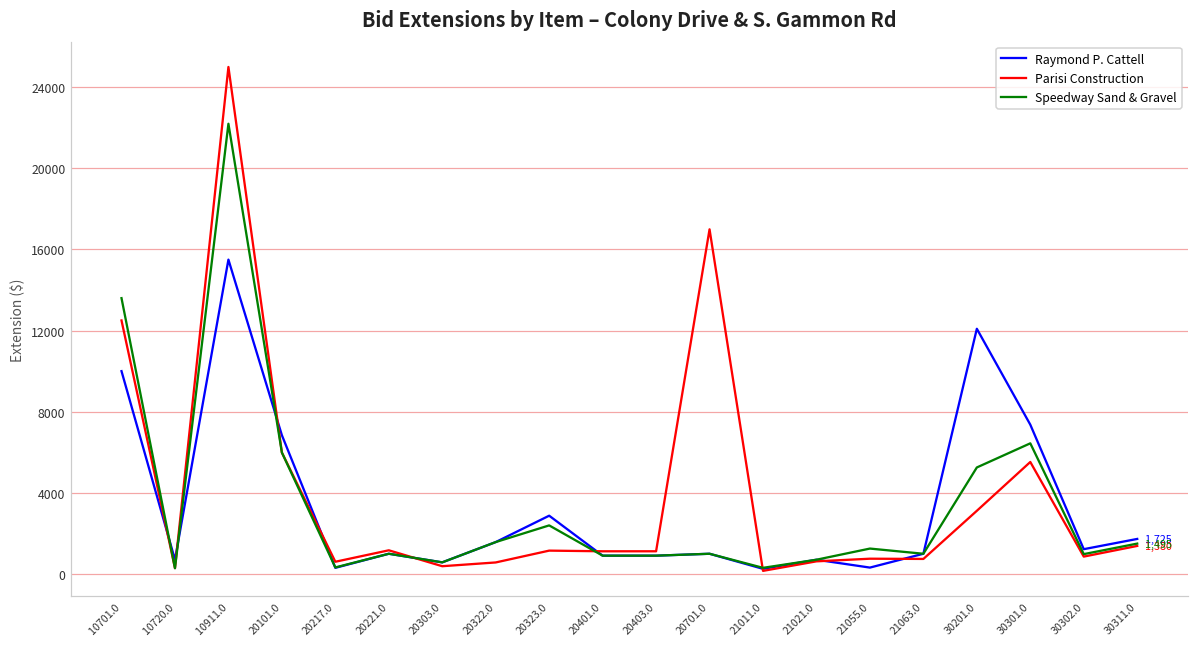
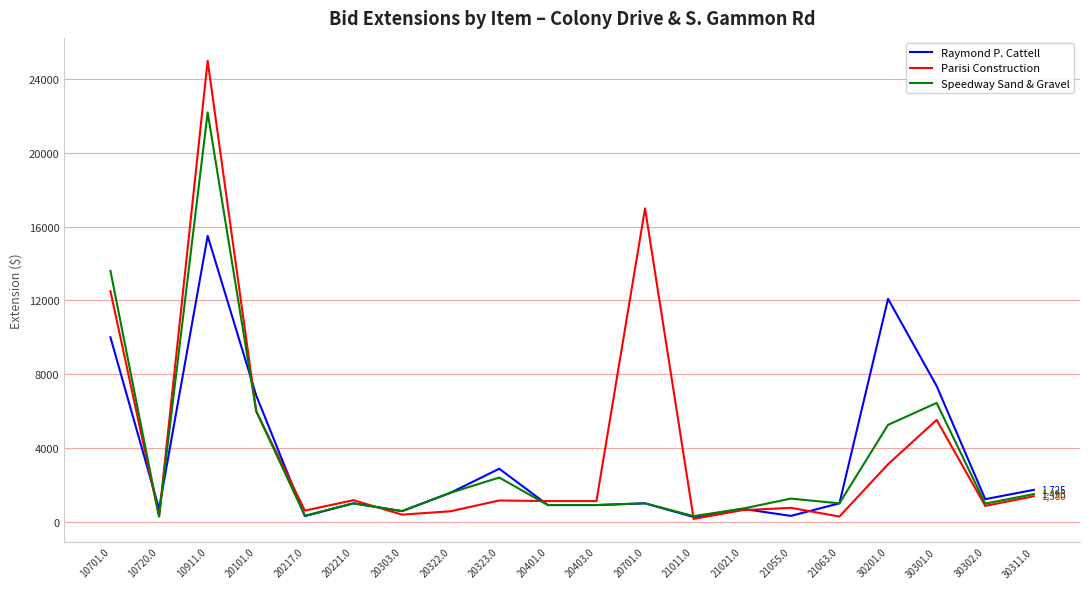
Parisi Construction, 21063.0: 700 -> 300
